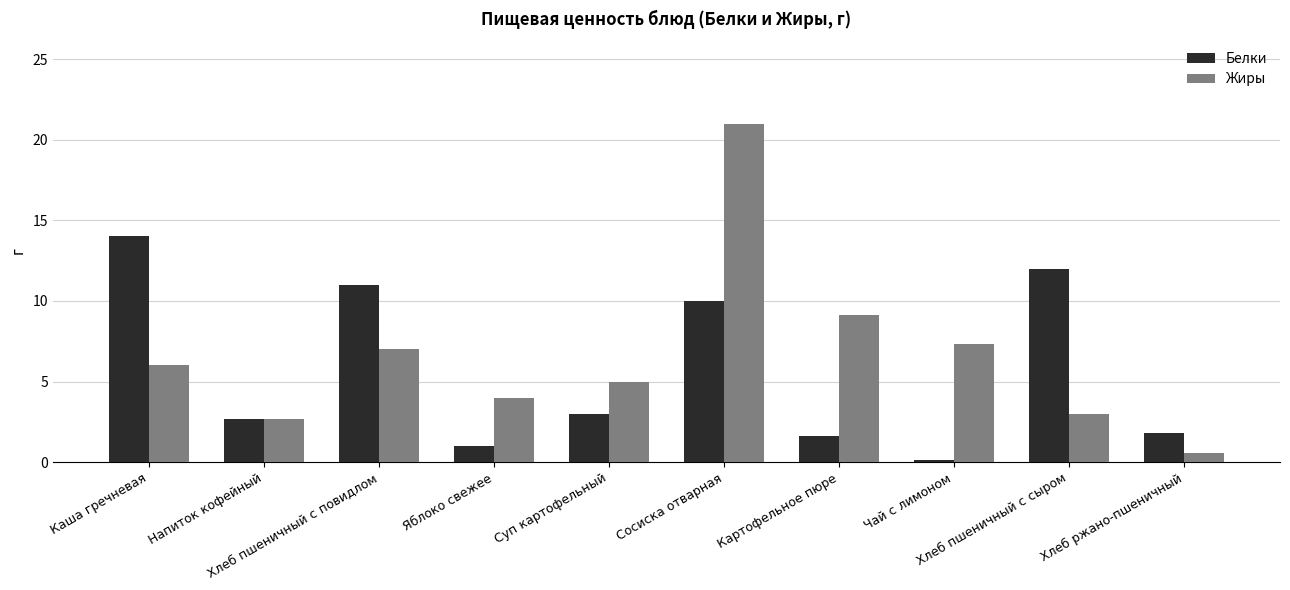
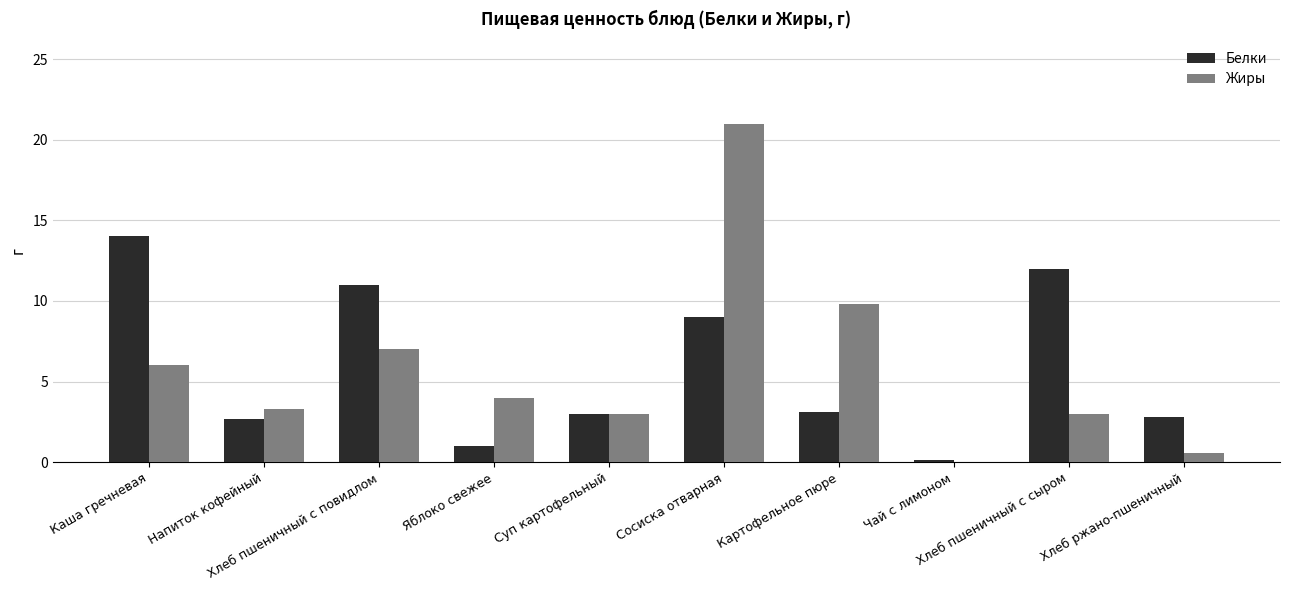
Жиры, Напиток кофейный: 2.7 -> 3.3
Жиры, Суп картофельный: 5 -> 3
Белки, Сосиска отварная: 10 -> 9
Белки, Картофельное пюре: 1.6 -> 3.1
Жиры, Картофельное пюре: 9.2 -> 9.8
Жиры, Чай с лимоном: 7.3 -> 0.0
Белки, Хлеб ржано-пшеничный: 1.8 -> 2.8
